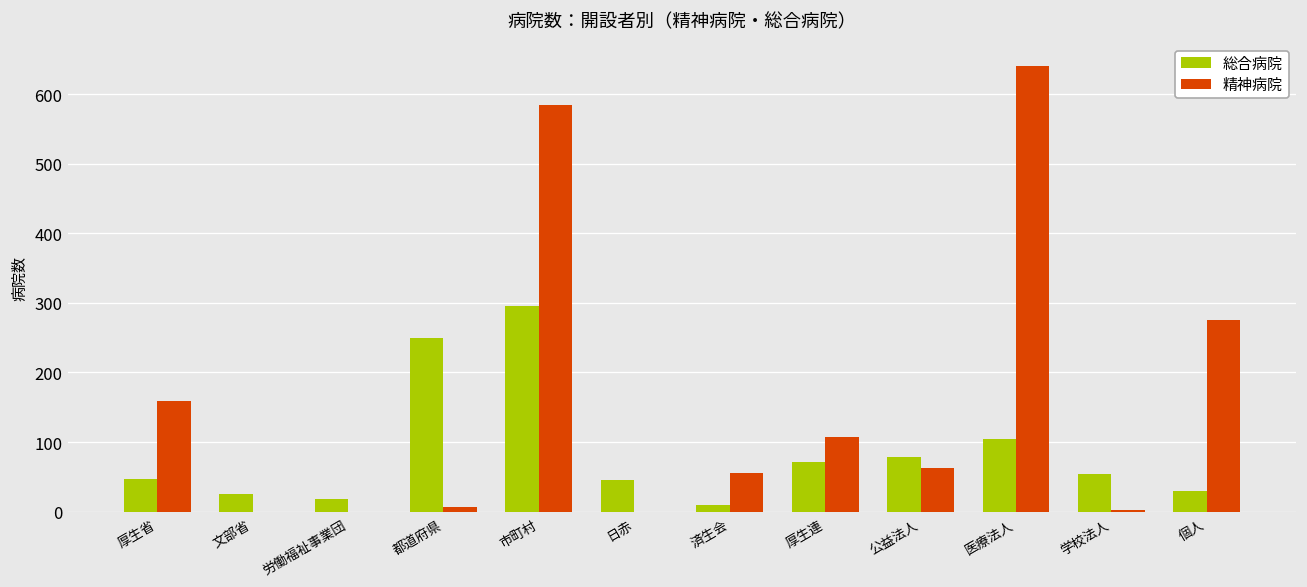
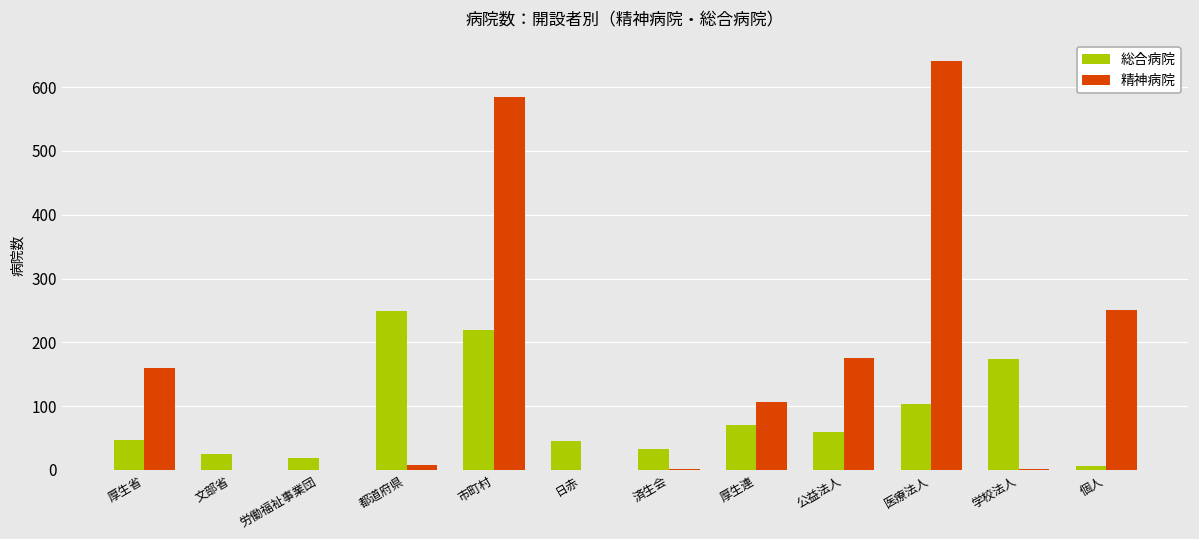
総合病院, 市町村: 300 -> 220
総合病院, 済生会: 10 -> 30
精神病院, 済生会: 60 -> 0
総合病院, 公益法人: 80 -> 60
精神病院, 公益法人: 60 -> 180
総合病院, 学校法人: 50 -> 170
総合病院, 個人: 30 -> 10
精神病院, 個人: 280 -> 250
